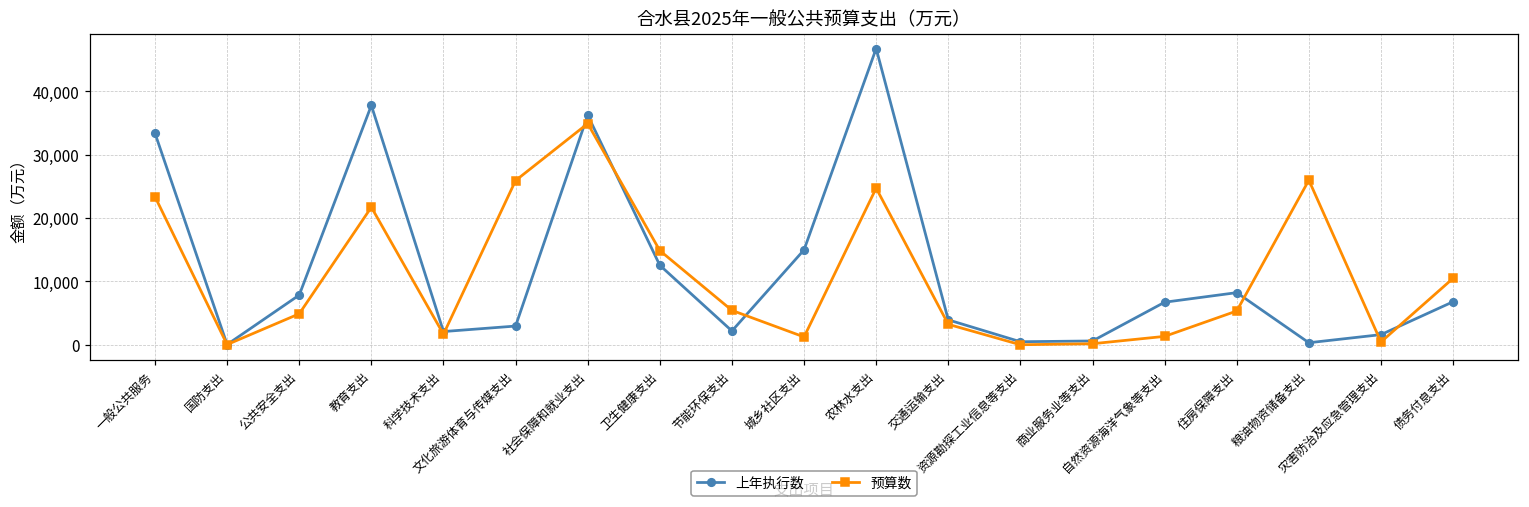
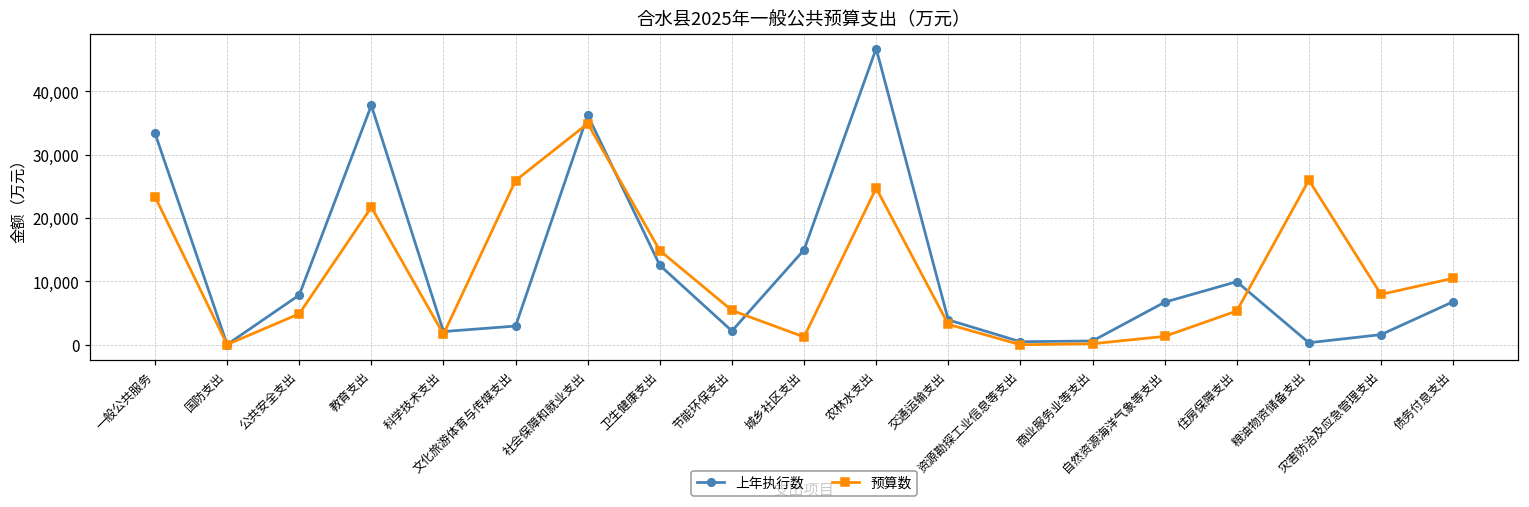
上年执行数, 住房保障支出: 8,000 -> 10,000
预算数, 灾害防治及应急管理支出: 0 -> 8,000
